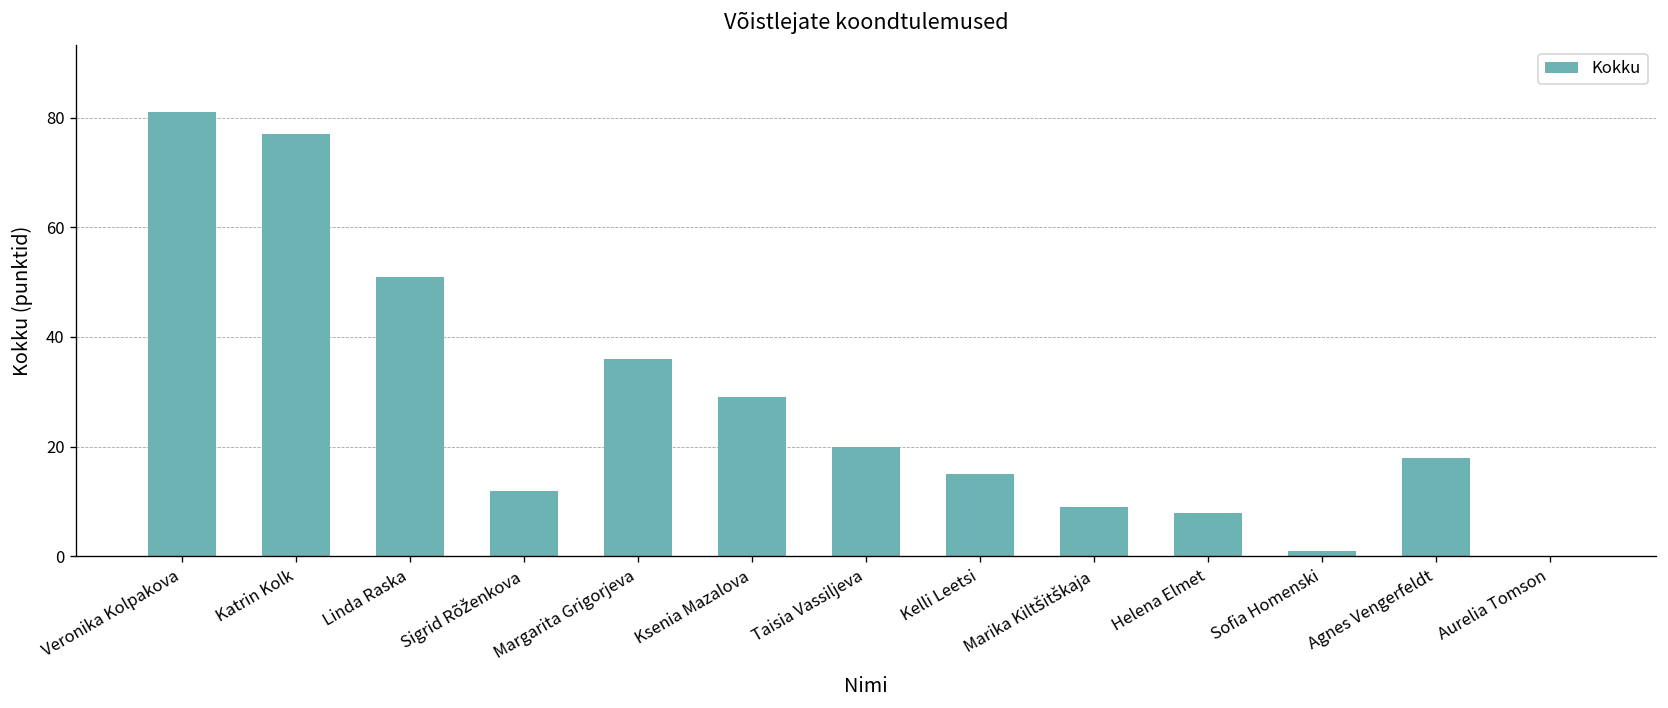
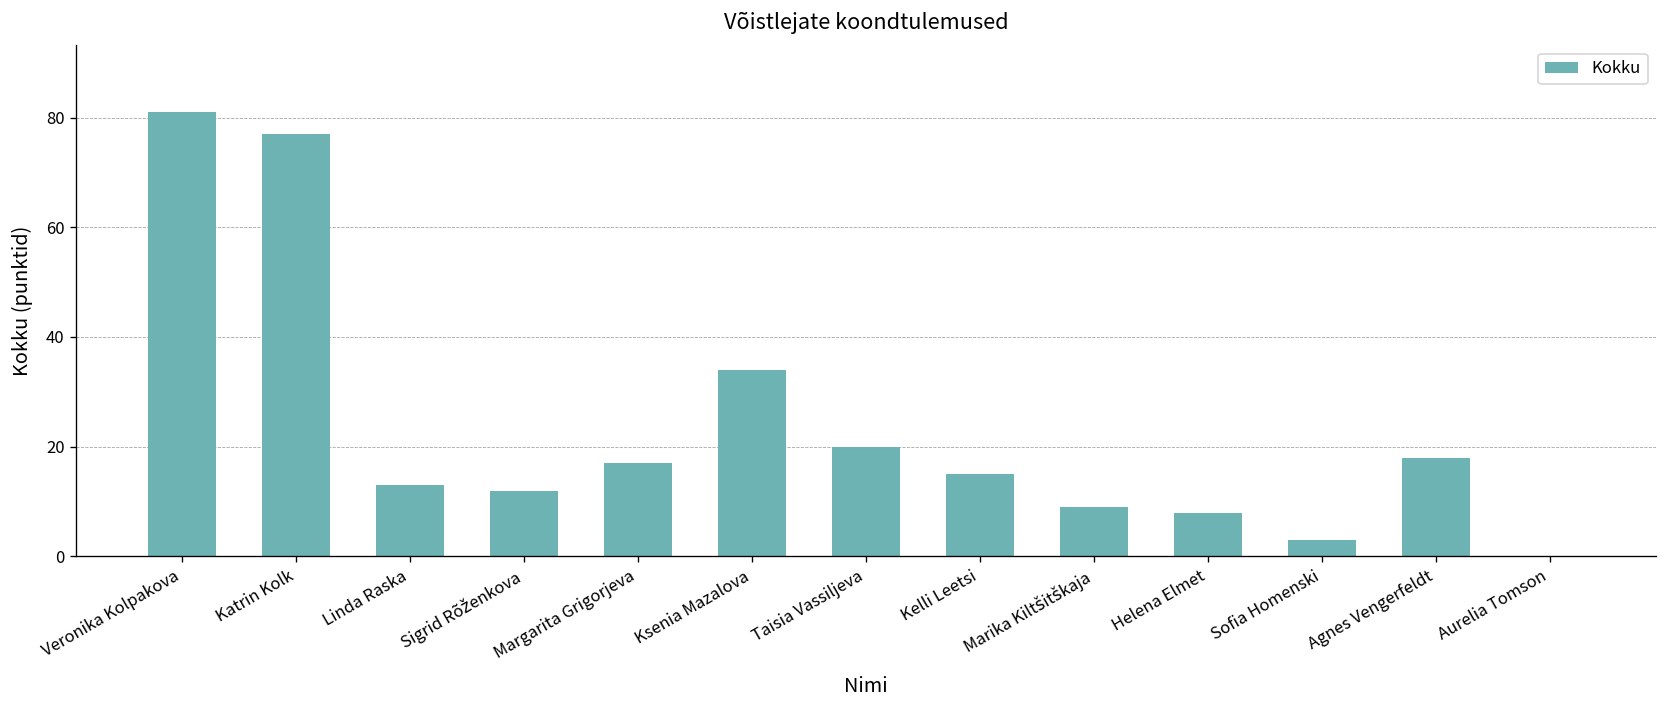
Linda Raska: 51 -> 13
Margarita Grigorjeva: 36 -> 17
Ksenia Mazalova: 29 -> 34
Sofia Homenski: 1 -> 3
